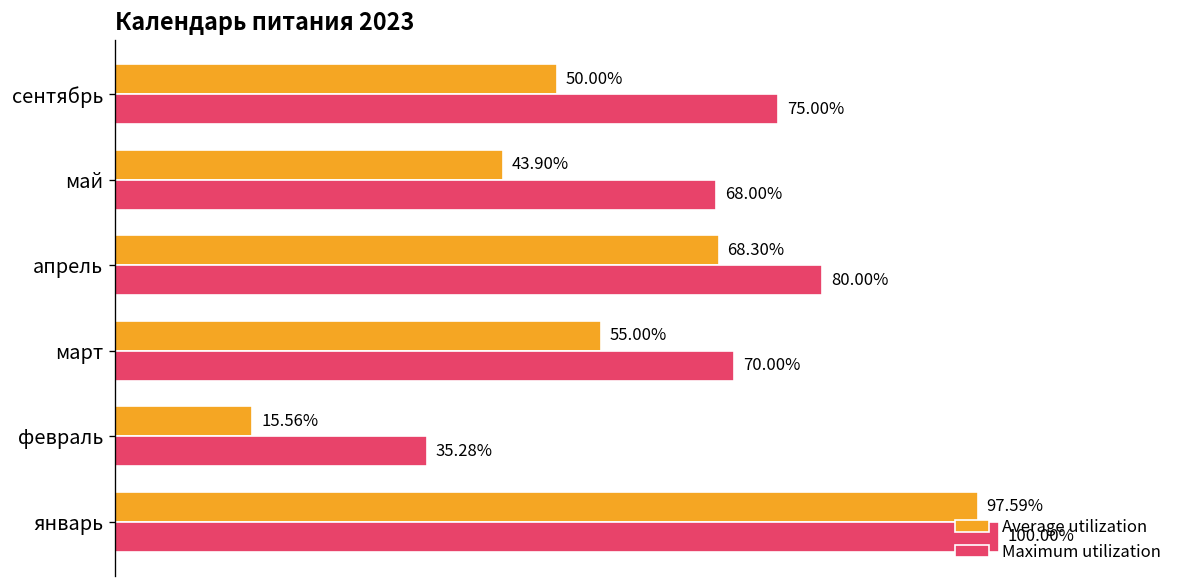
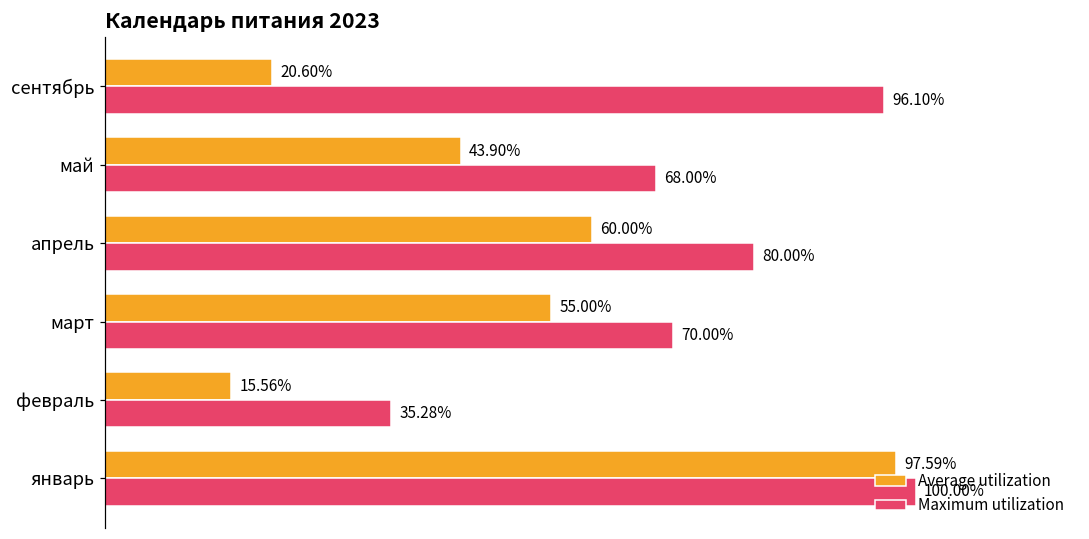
Average utilization, сентябрь: 50.00% -> 20.60%
Maximum utilization, сентябрь: 75.00% -> 96.10%
Average utilization, апрель: 68.30% -> 60.00%
